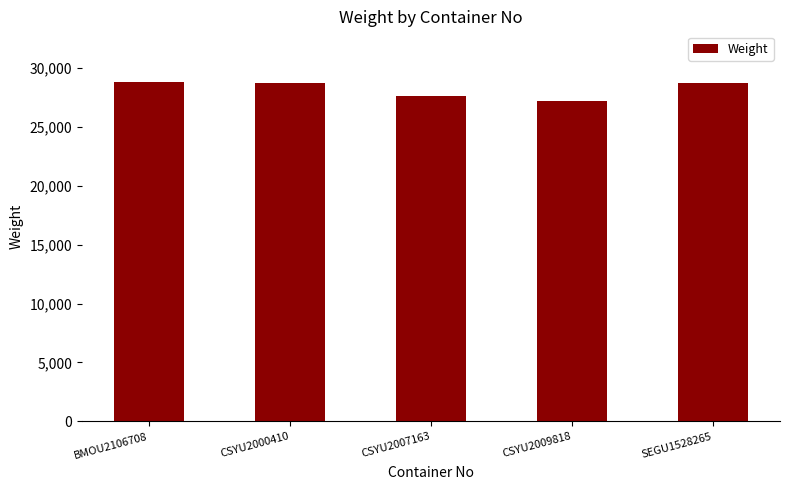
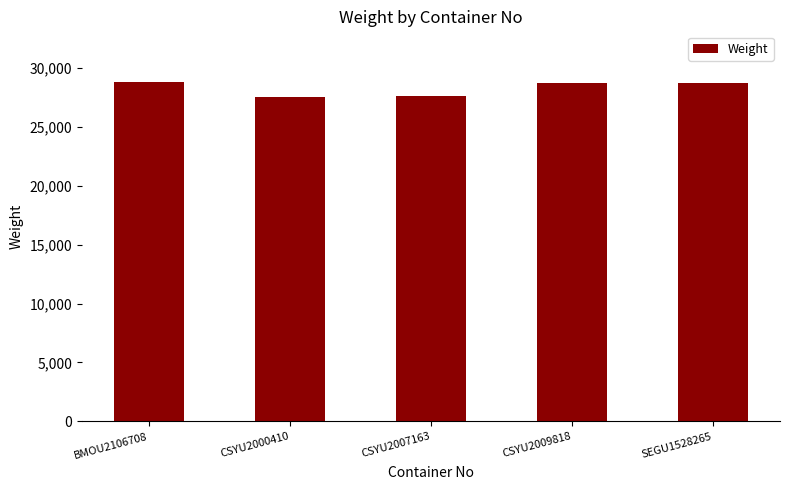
CSYU2000410: 28,700 -> 27,500
CSYU2009818: 27,200 -> 28,700
